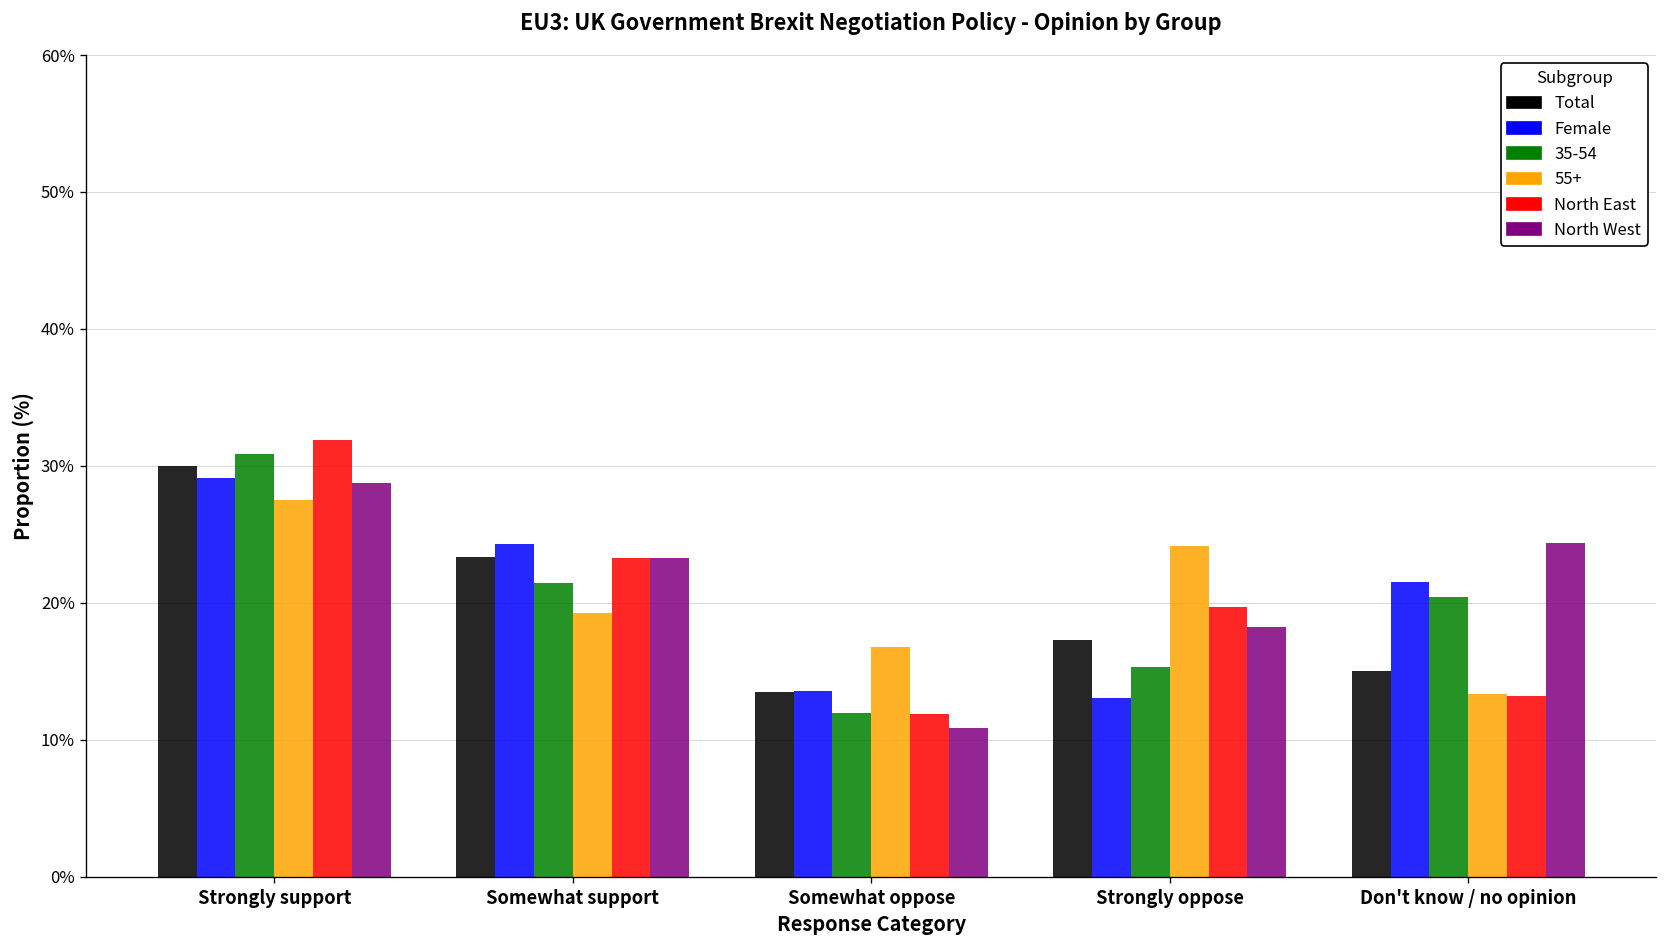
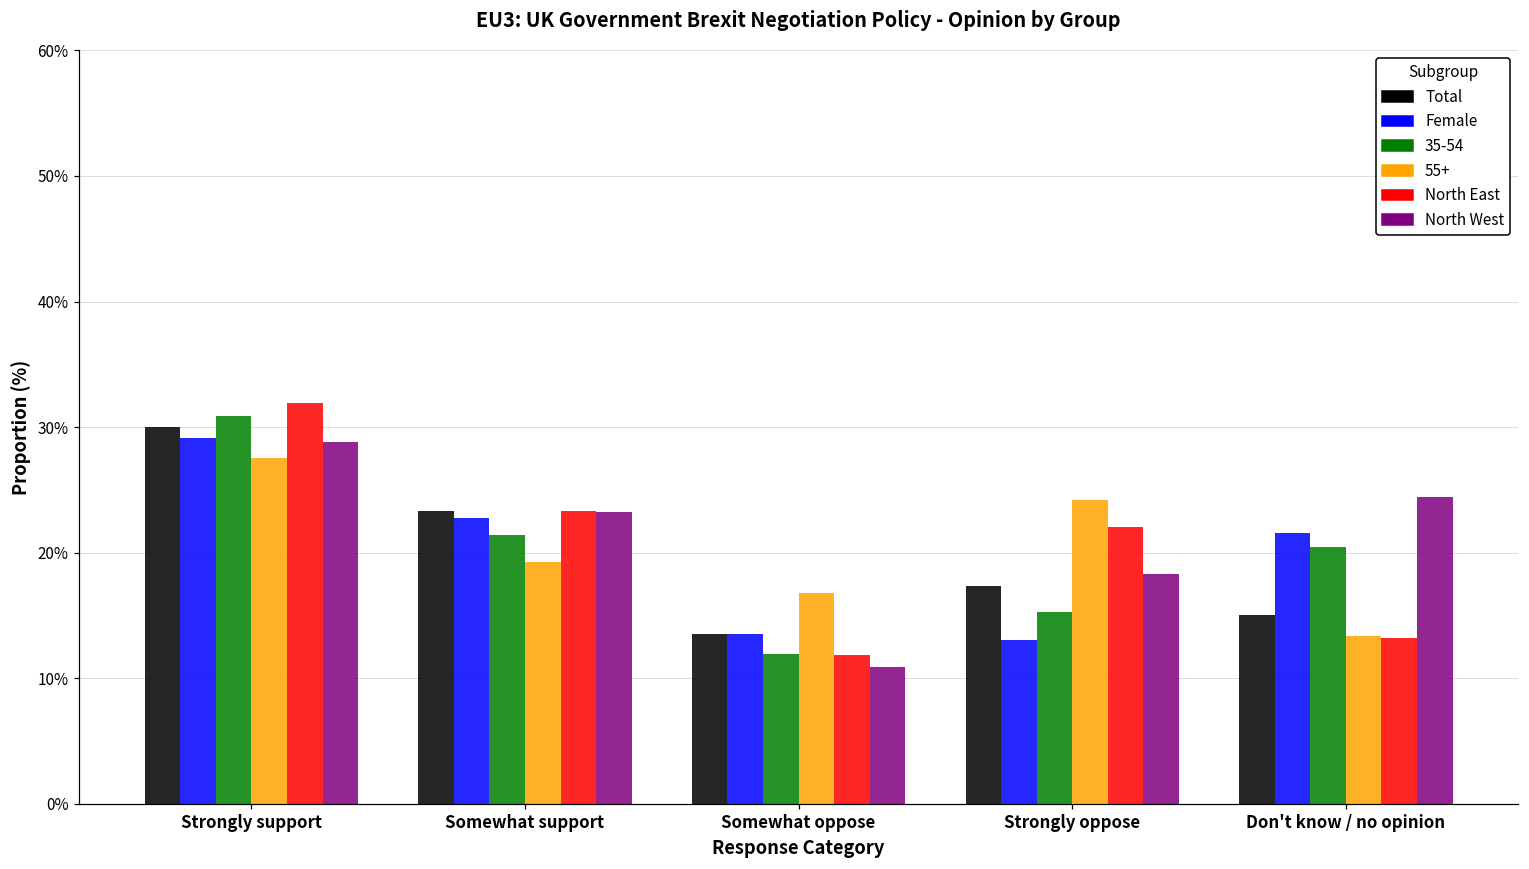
Female, Somewhat support: 24.3% -> 22.8%
North East, Strongly oppose: 19.7% -> 22.0%
